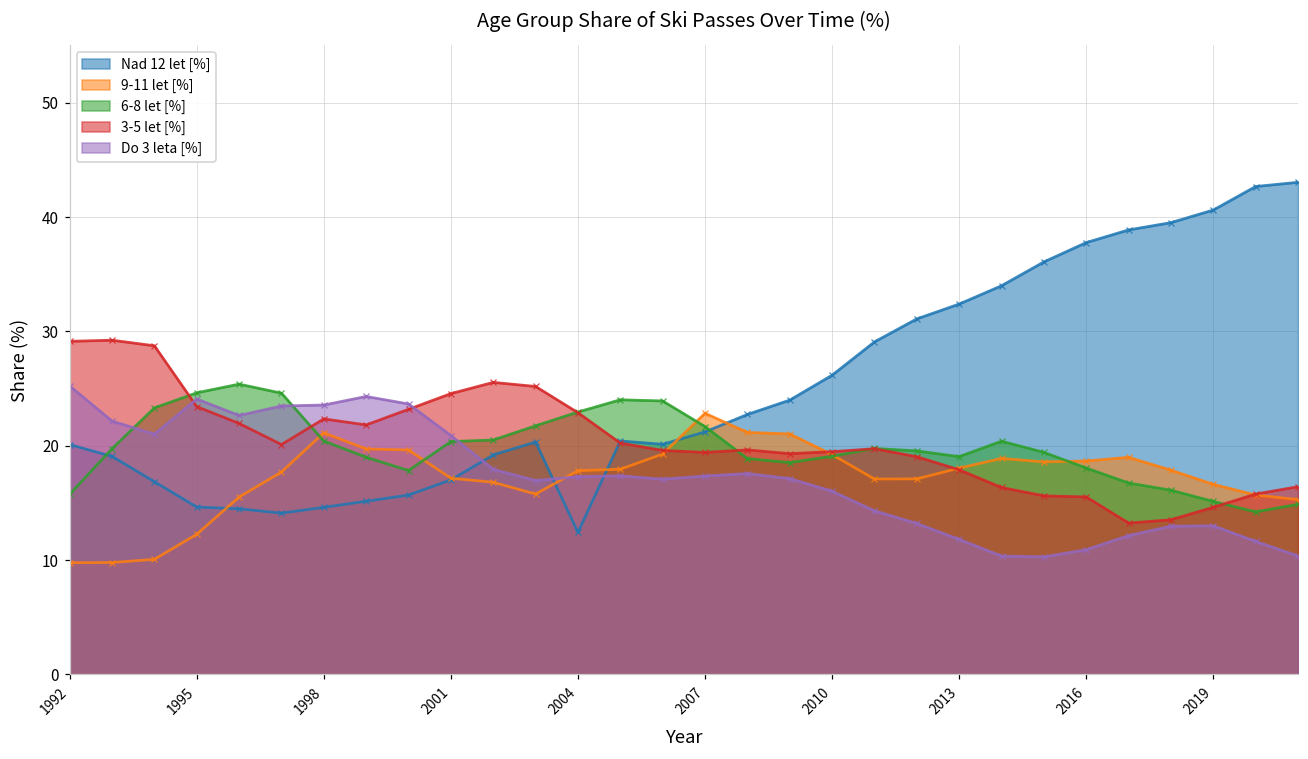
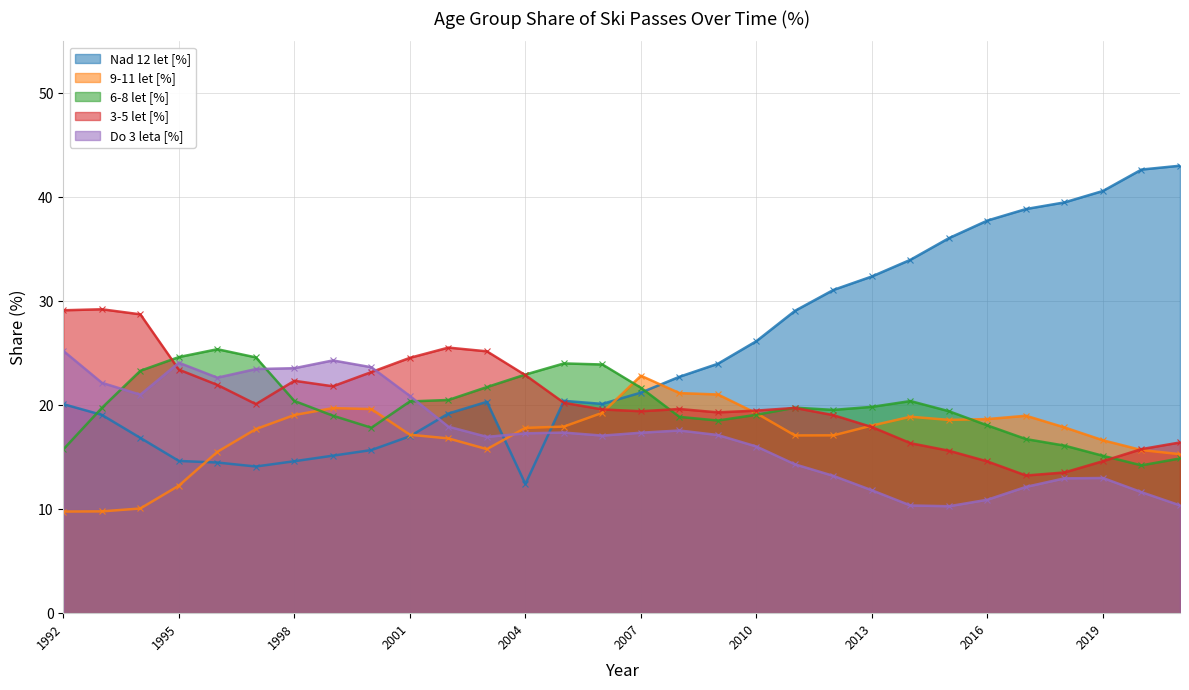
9-11 let [%], 1998: 21.1 -> 19.1
6-8 let [%], 2013: 19.1 -> 19.8
3-5 let [%], 2016: 15.5 -> 14.6
